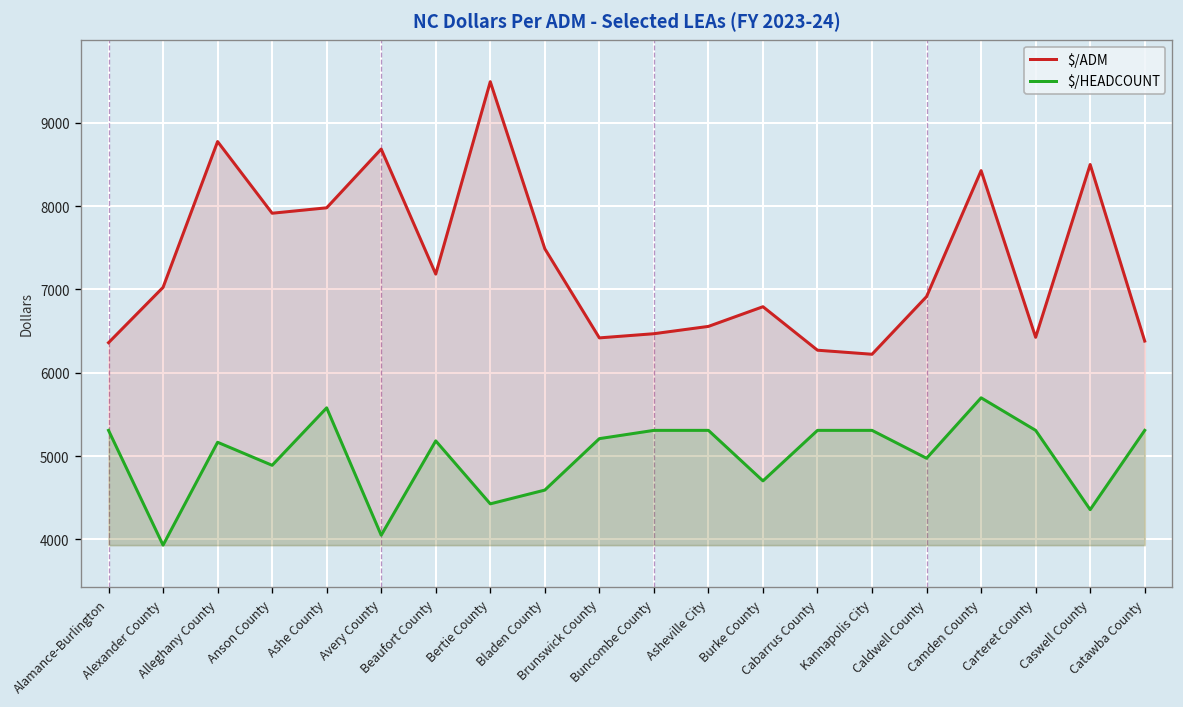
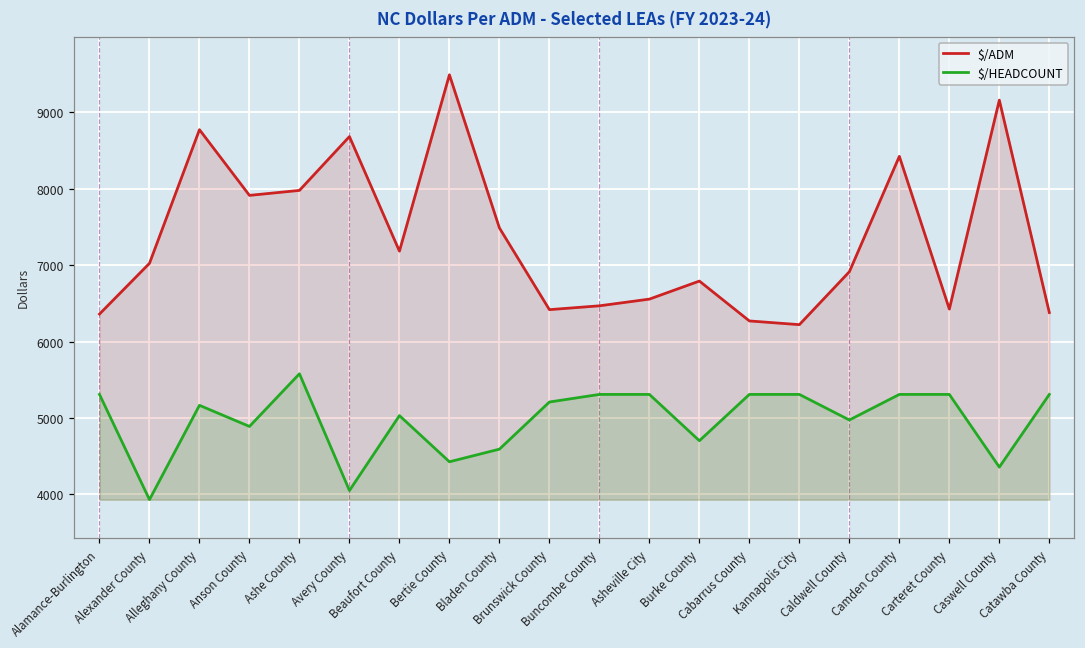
$/HEADCOUNT, Beaufort County: 5200 -> 5000
$/HEADCOUNT, Camden County: 5700 -> 5300
$/ADM, Caswell County: 8500 -> 9200
